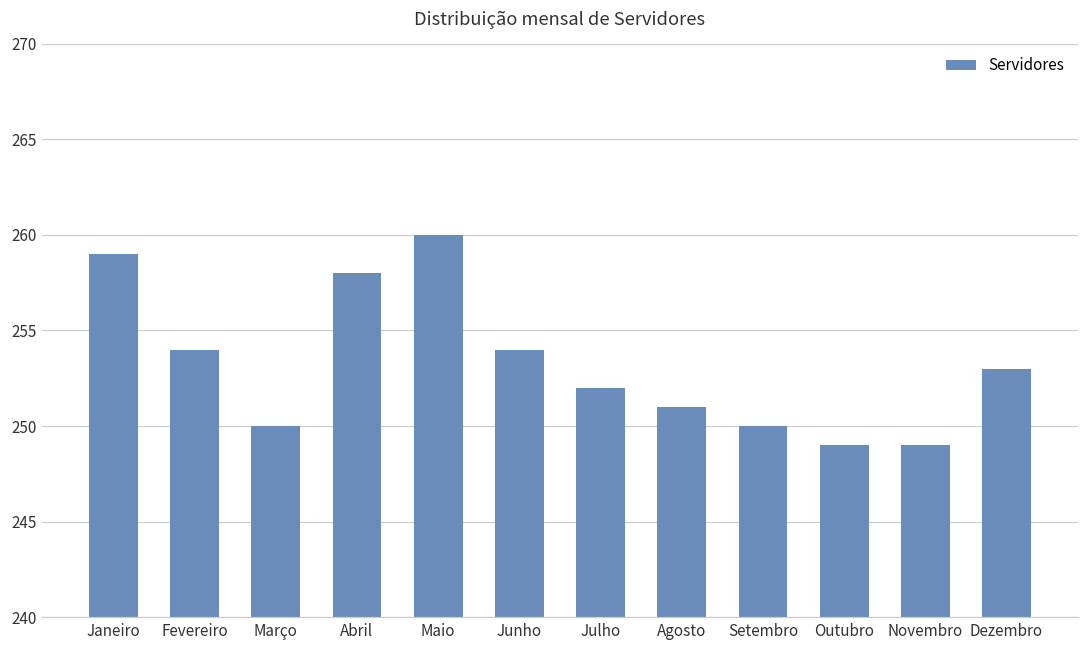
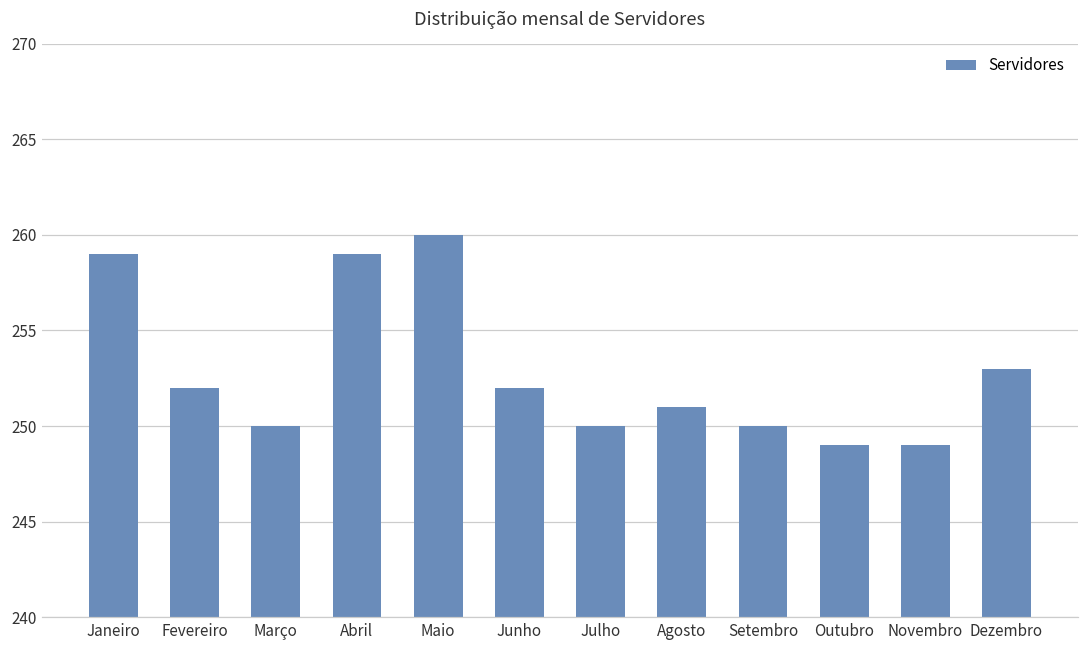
Fevereiro: 254 -> 252
Abril: 258 -> 259
Junho: 254 -> 252
Julho: 252 -> 250
